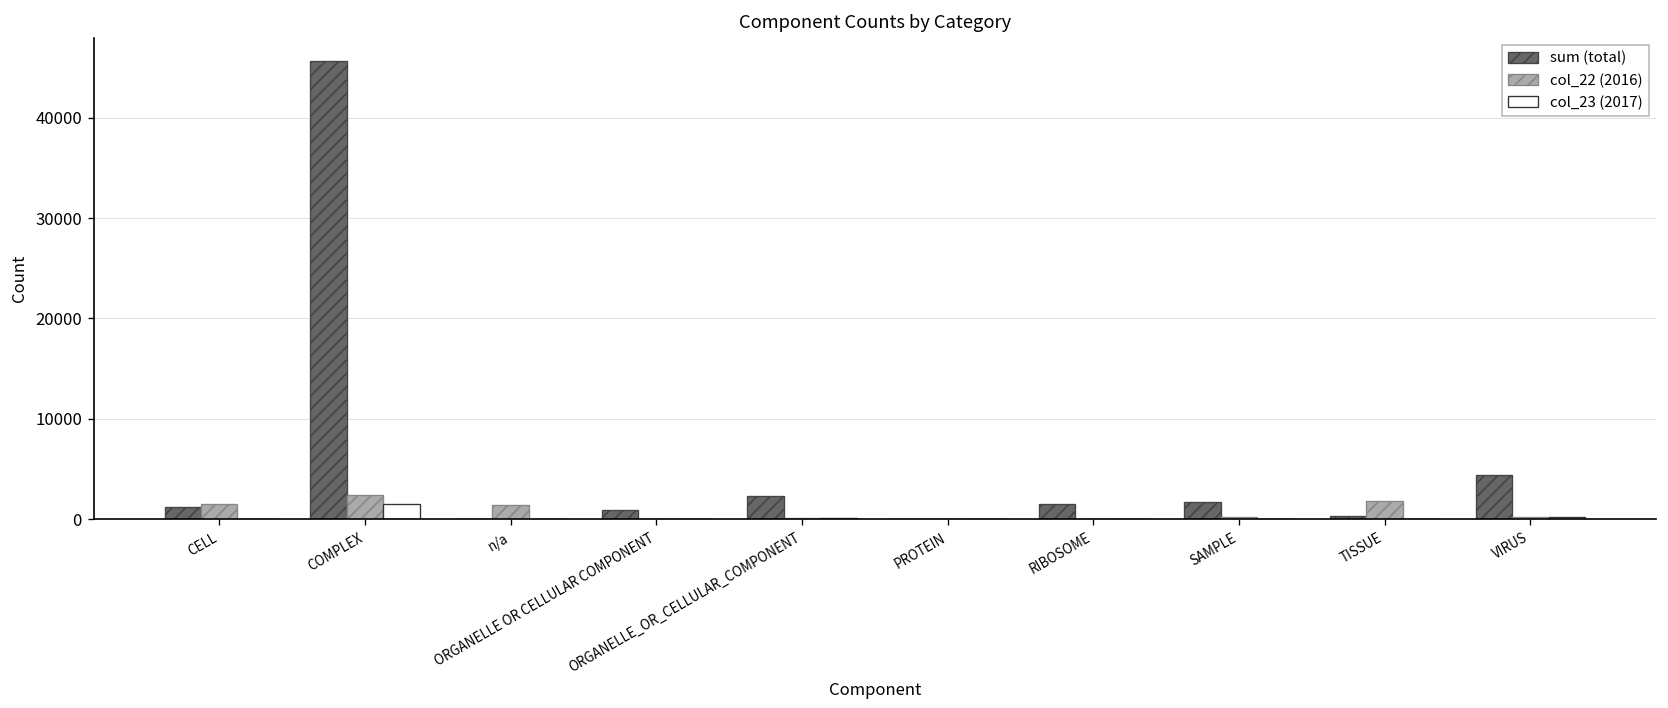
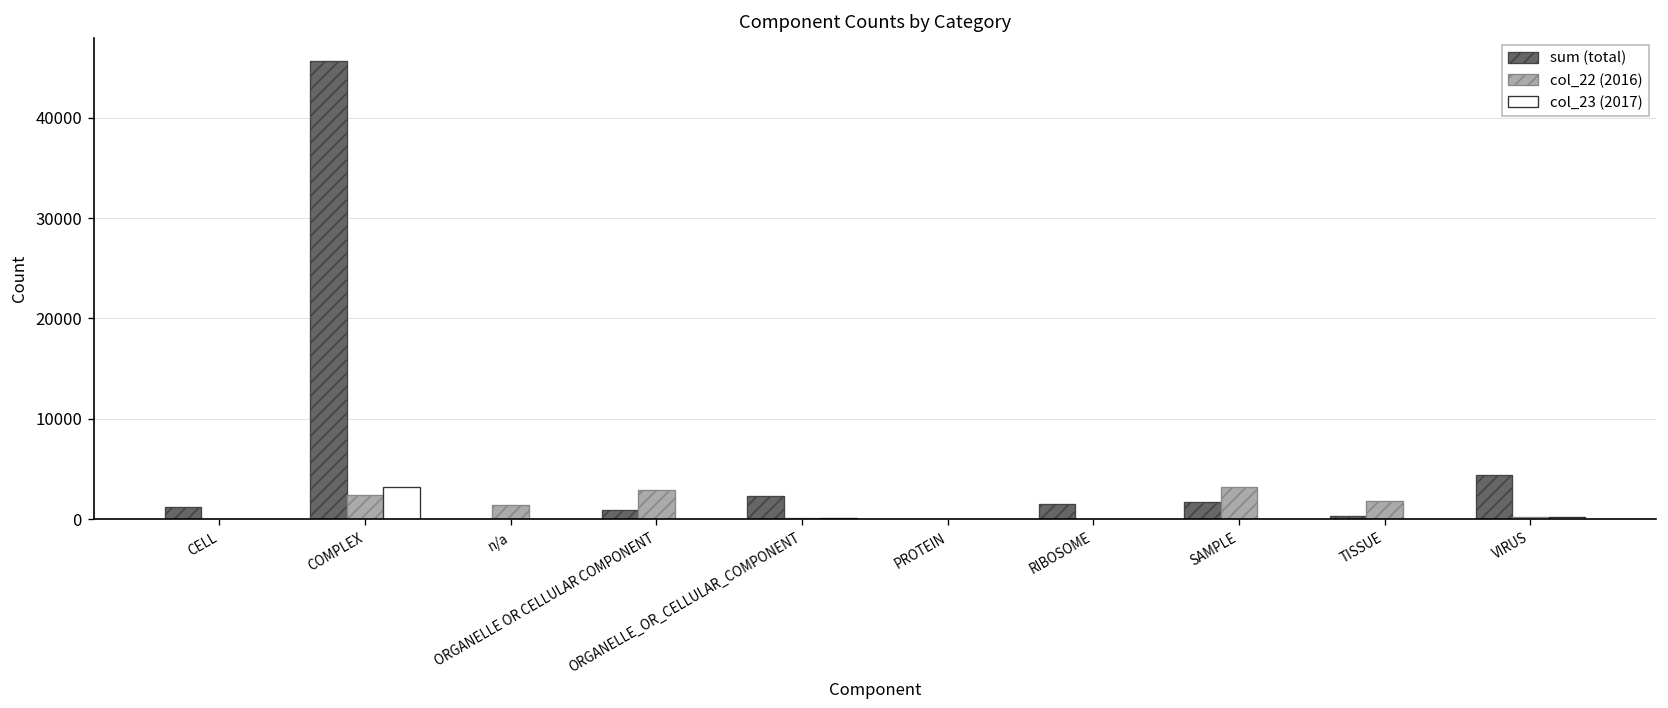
col_22 (2016), CELL: 1000 -> 0
col_23 (2017), COMPLEX: 2000 -> 3000
col_22 (2016), ORGANELLE OR CELLULAR COMPONENT: 0 -> 3000
col_22 (2016), SAMPLE: 0 -> 3000
